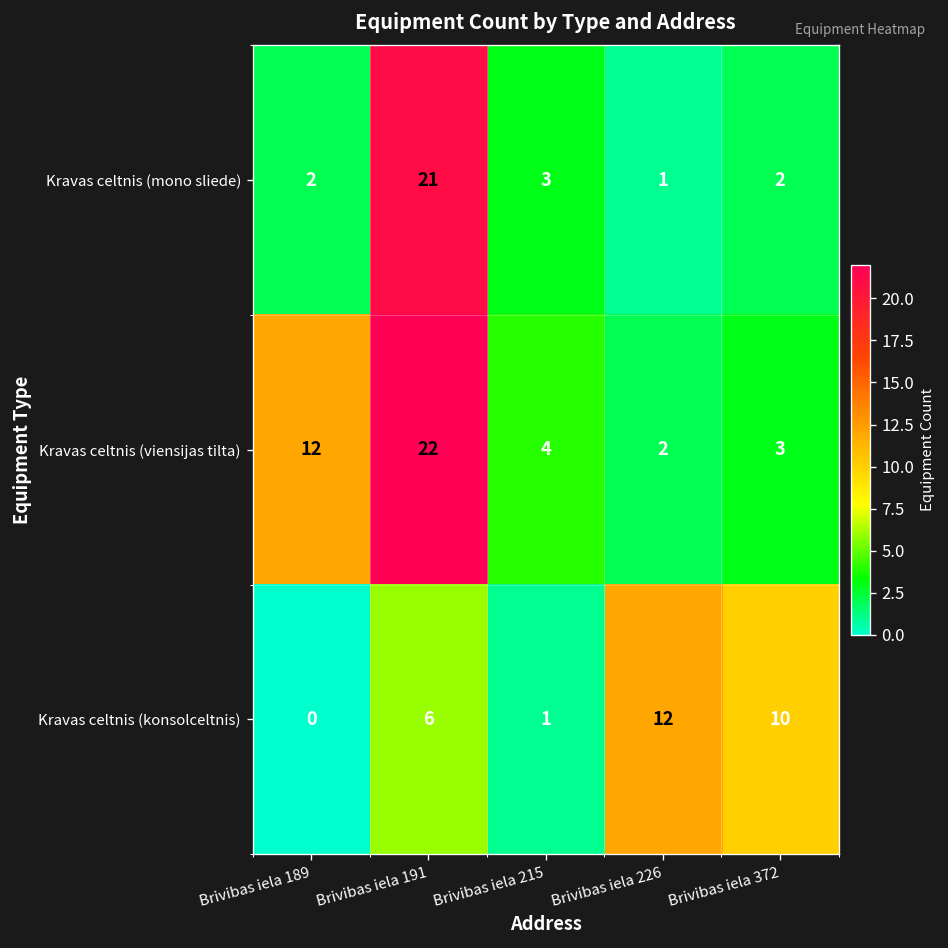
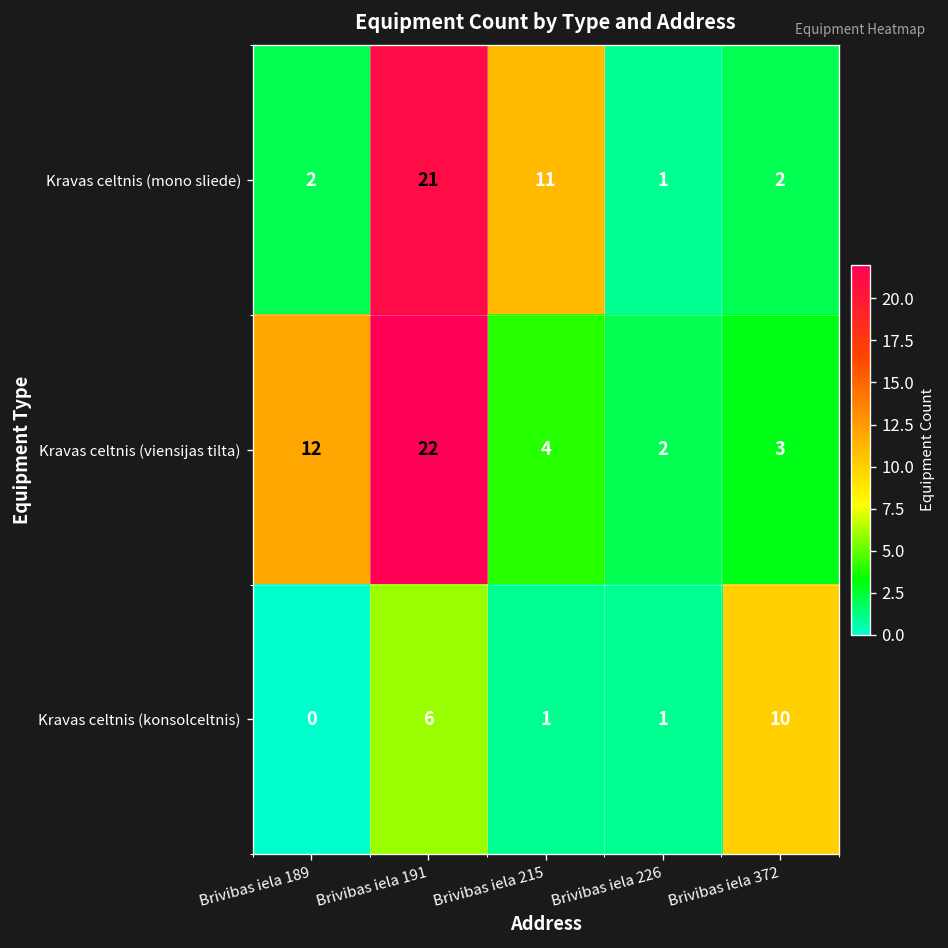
Kravas celtnis (mono sliede), Brivibas iela 215: 3 -> 11
Kravas celtnis (konsolceltnis), Brivibas iela 226: 12 -> 1
